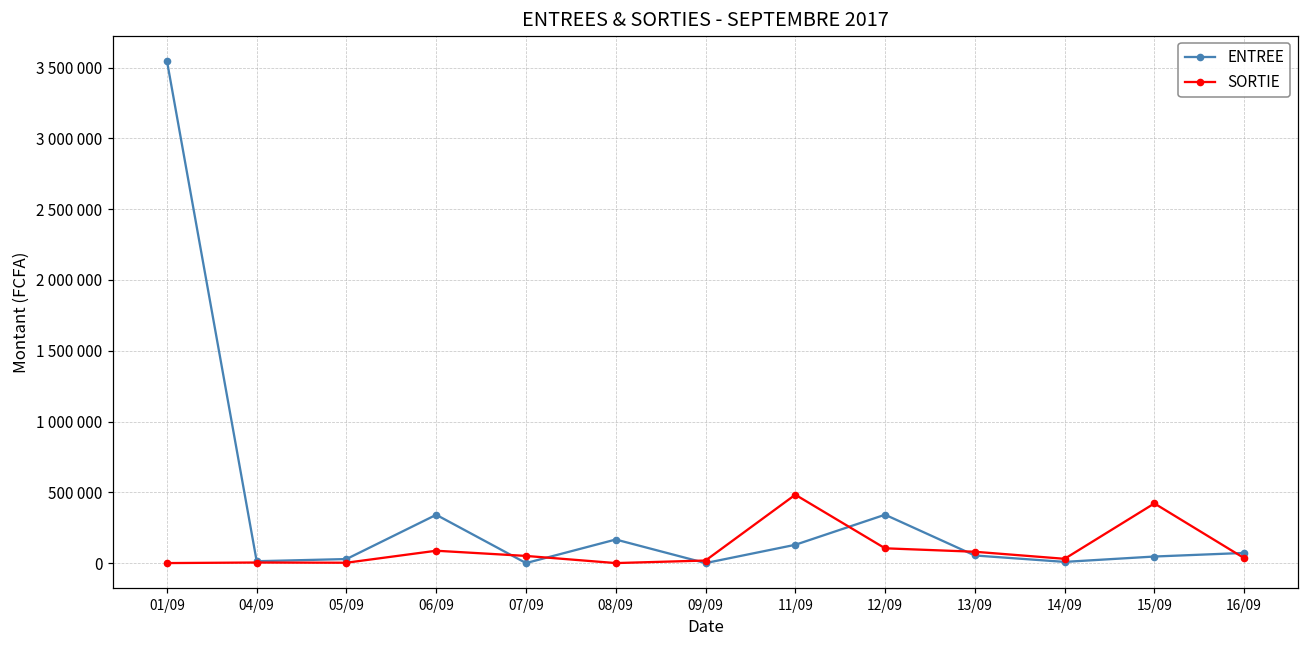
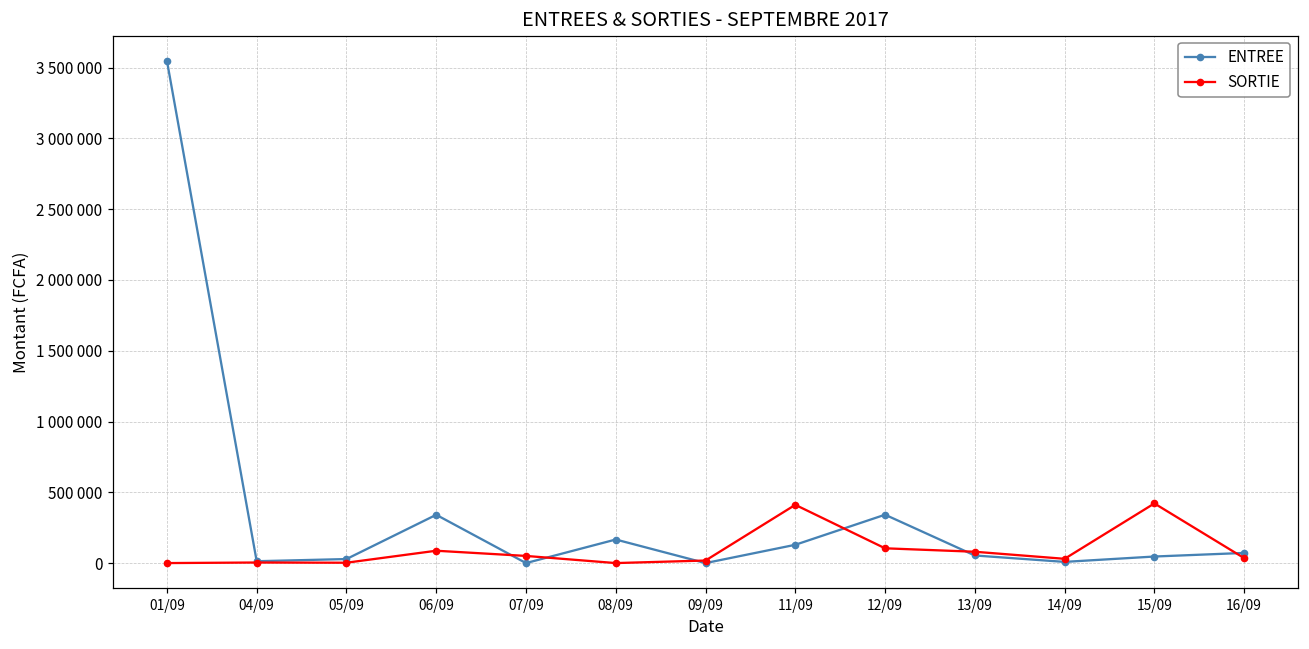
SORTIE, 11/09: 480000 -> 410000
